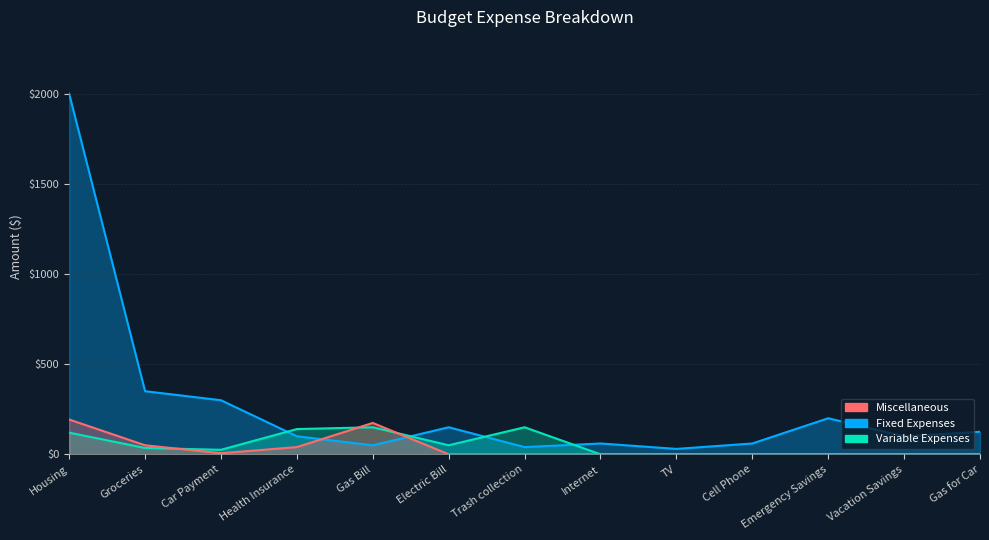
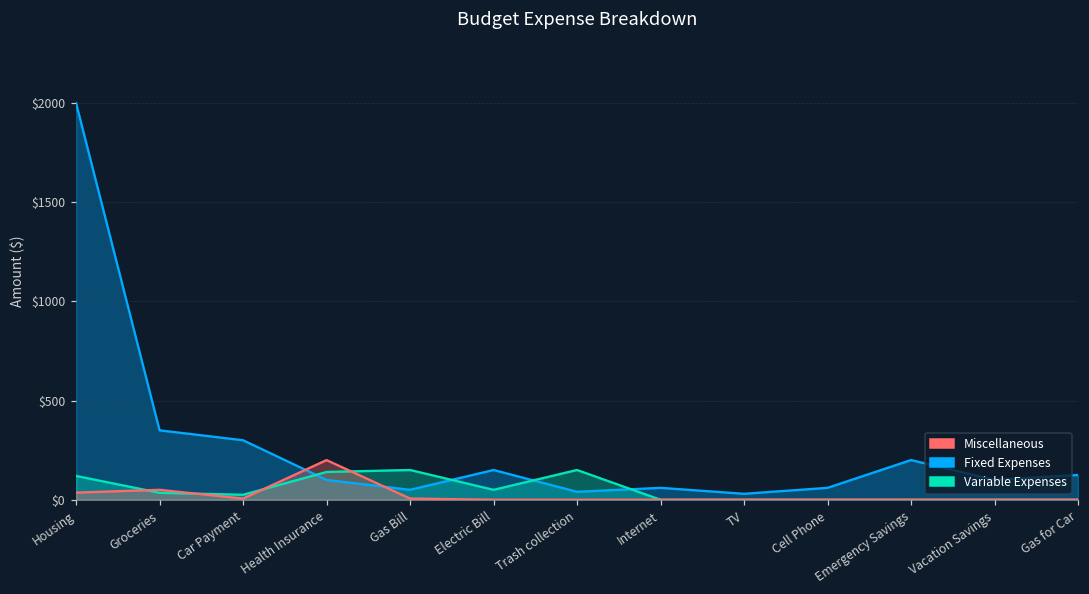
Miscellaneous, Housing: $190 -> $40
Miscellaneous, Health Insurance: $40 -> $200
Miscellaneous, Gas Bill: $170 -> $10
